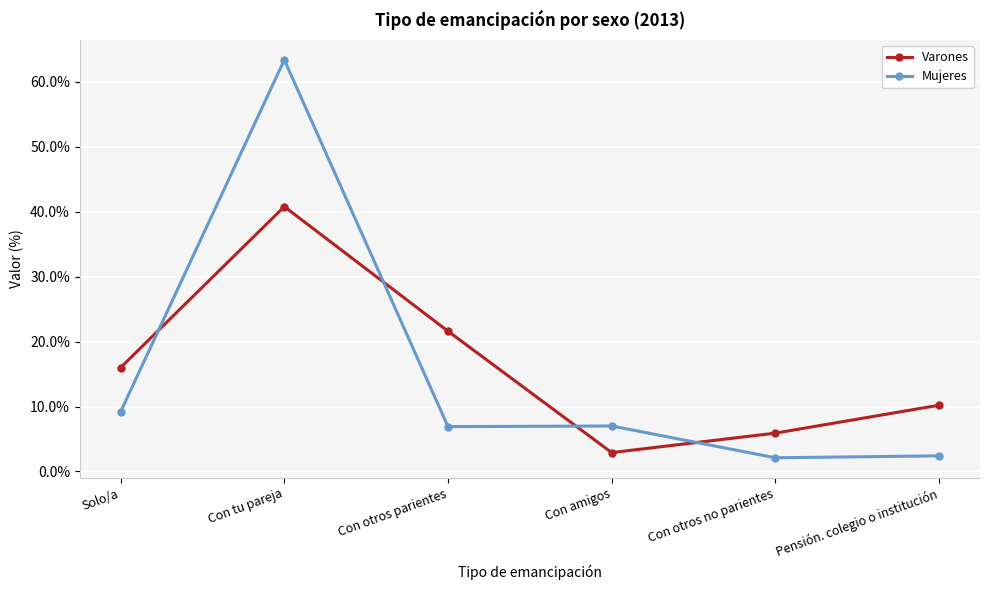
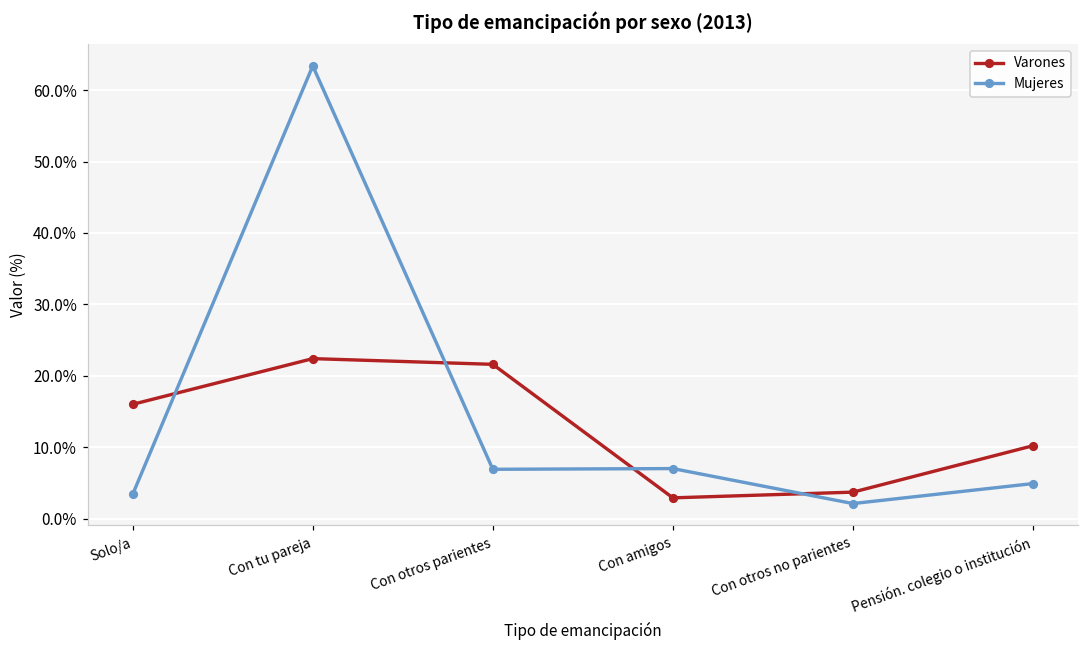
Mujeres, Solo/a: 9% -> 3%
Varones, Con tu pareja: 41% -> 22%
Varones, Con otros no parientes: 6% -> 4%
Mujeres, Pensión. colegio o institución: 2% -> 5%
